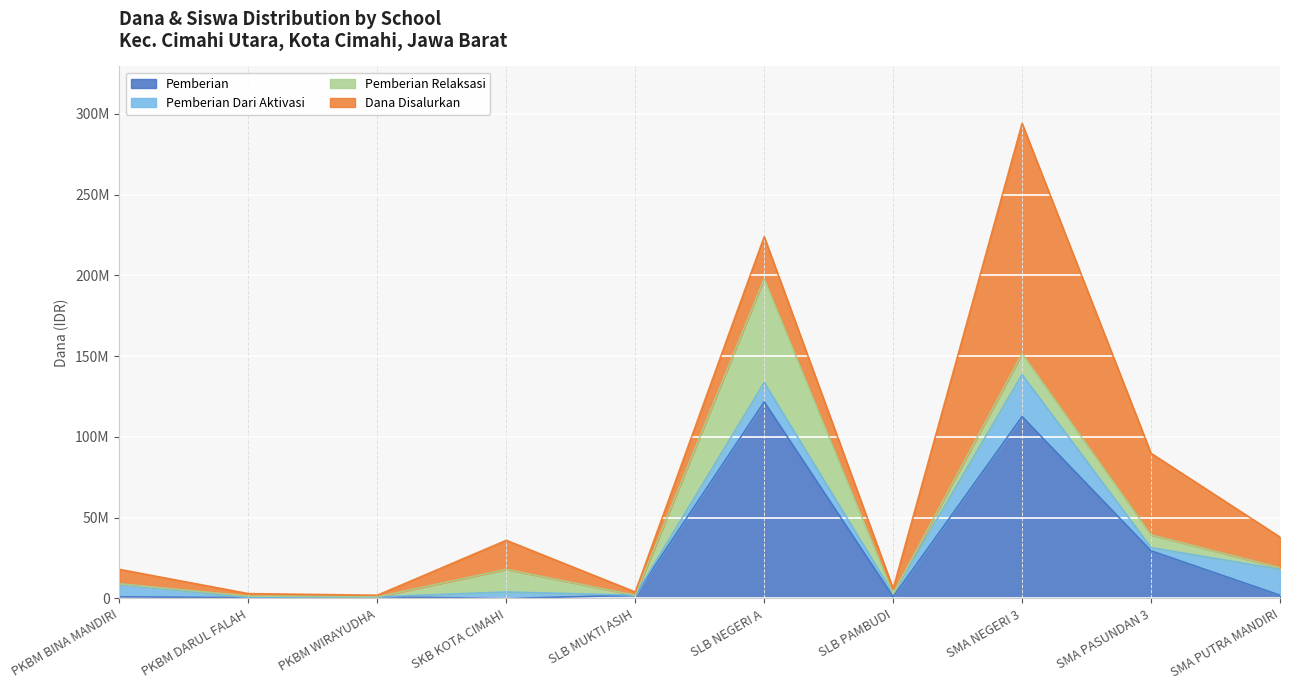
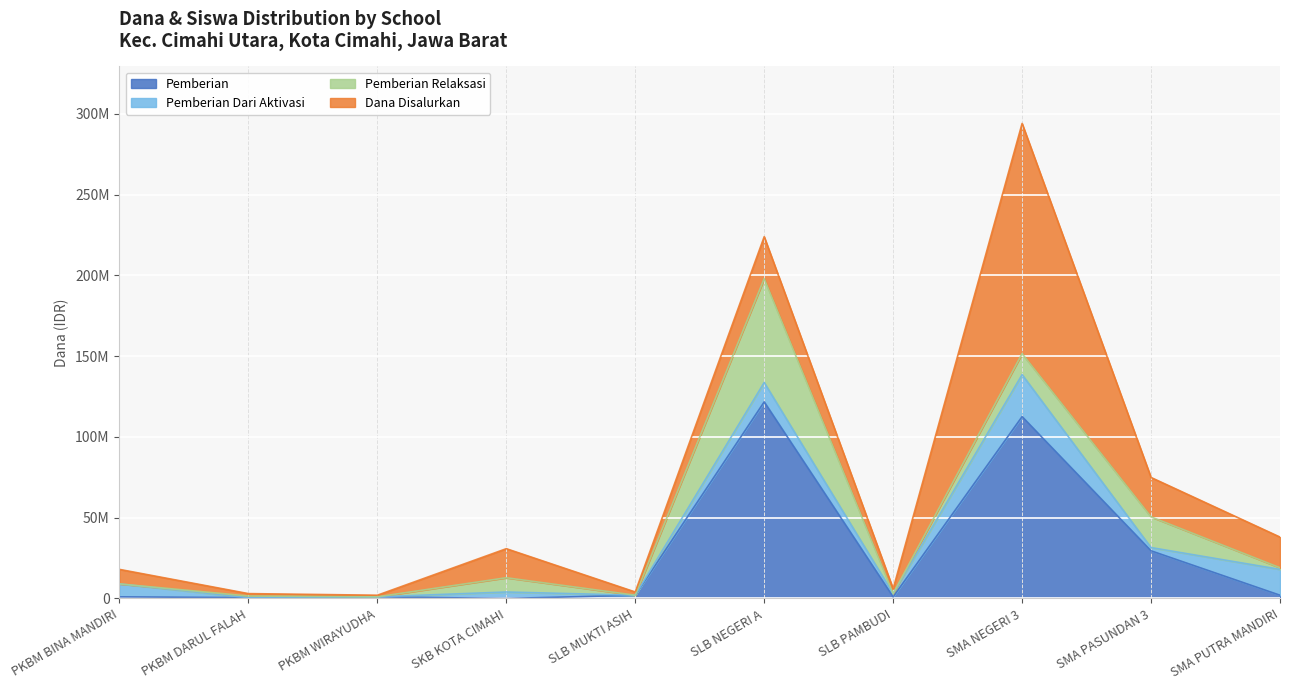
Pemberian Relaksasi, SKB KOTA CIMAHI: 14000000 -> 9000000
Pemberian Relaksasi, SMA PASUNDAN 3: 8000000 -> 19000000
Dana Disalurkan, SMA PASUNDAN 3: 51000000 -> 24000000
